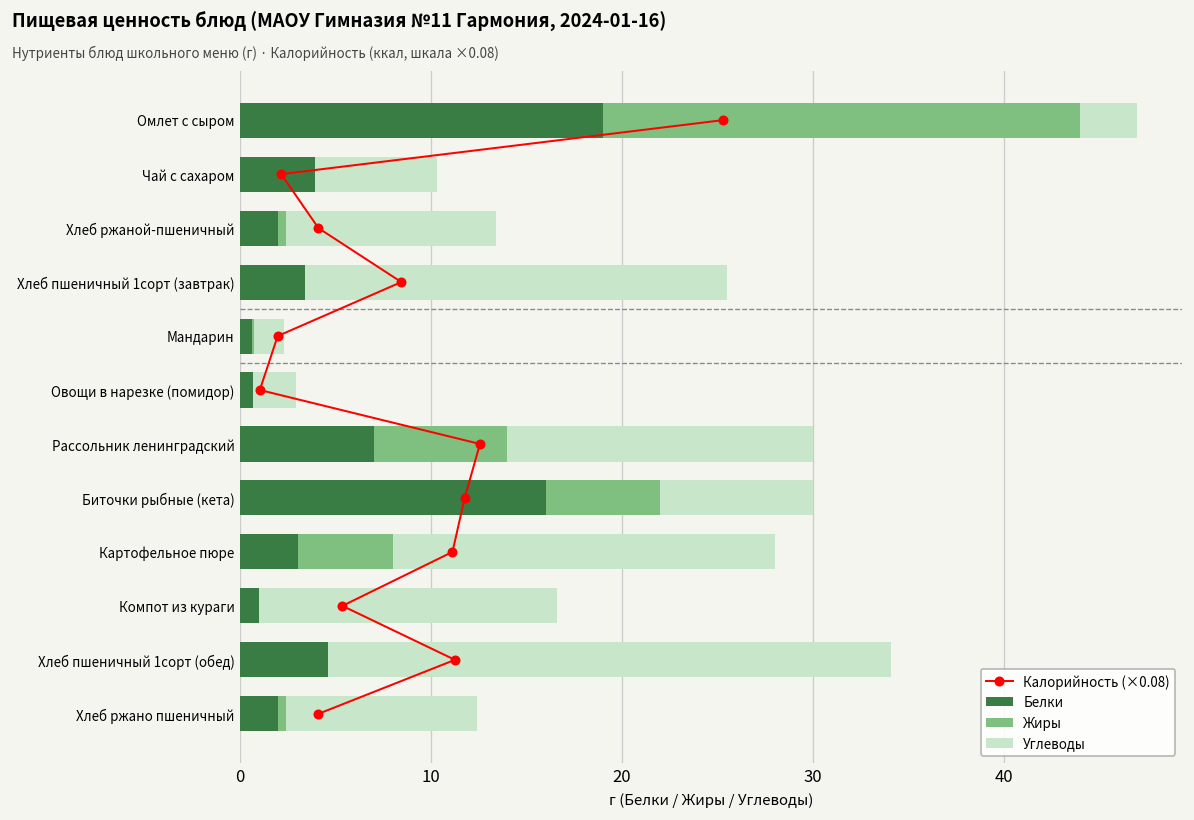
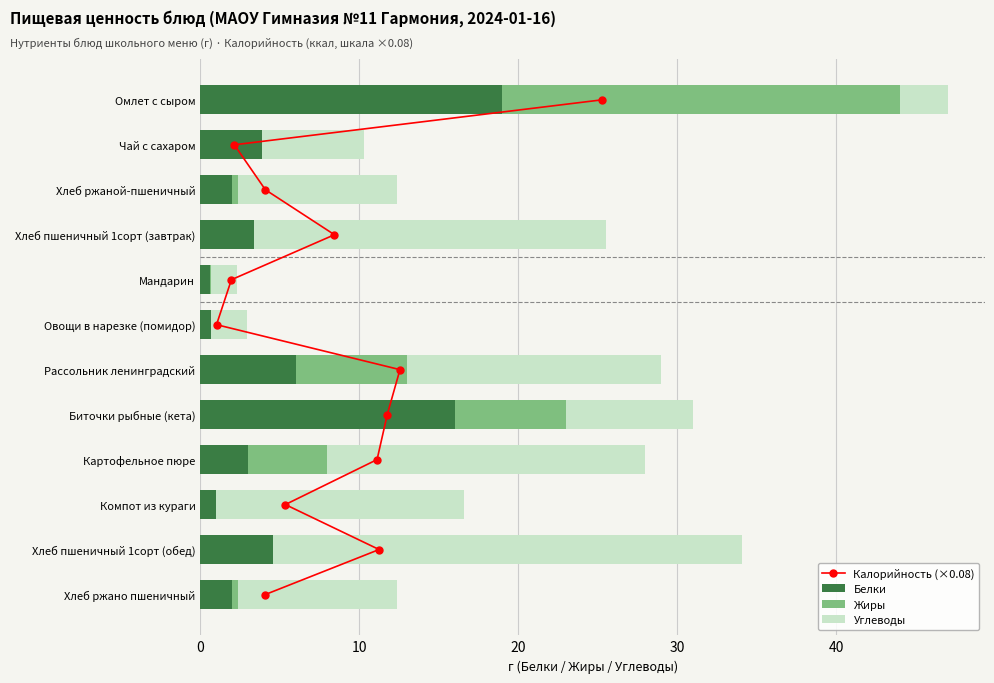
Углеводы, Хлеб ржаной-пшеничный: 11 -> 10
Белки, Рассольник ленинградский: 7 -> 6
Жиры, Биточки рыбные (кета): 6 -> 7
